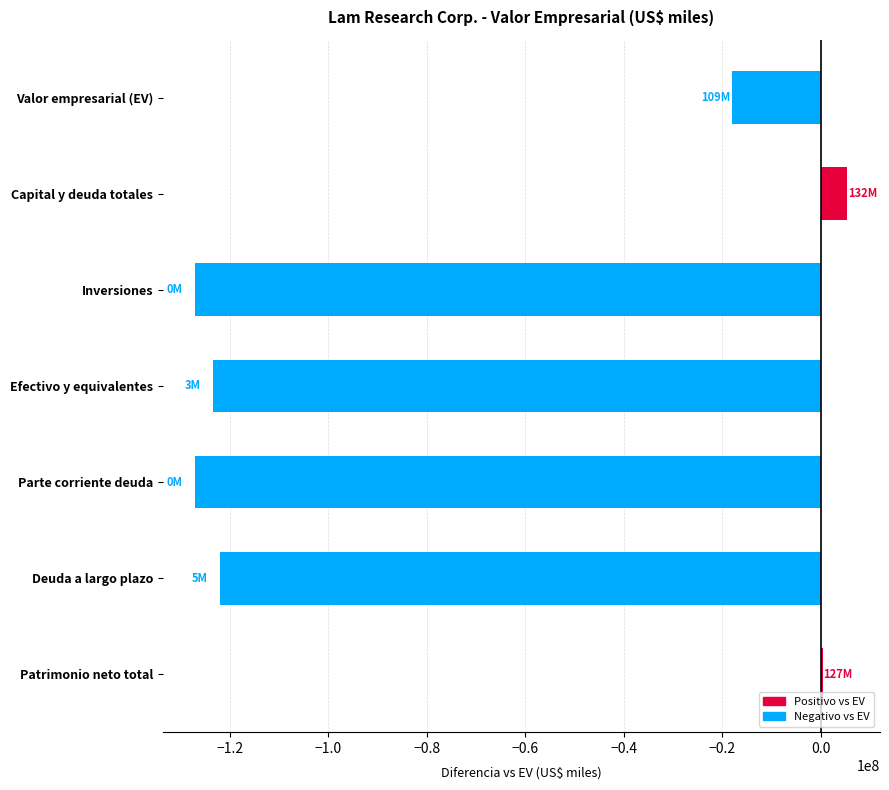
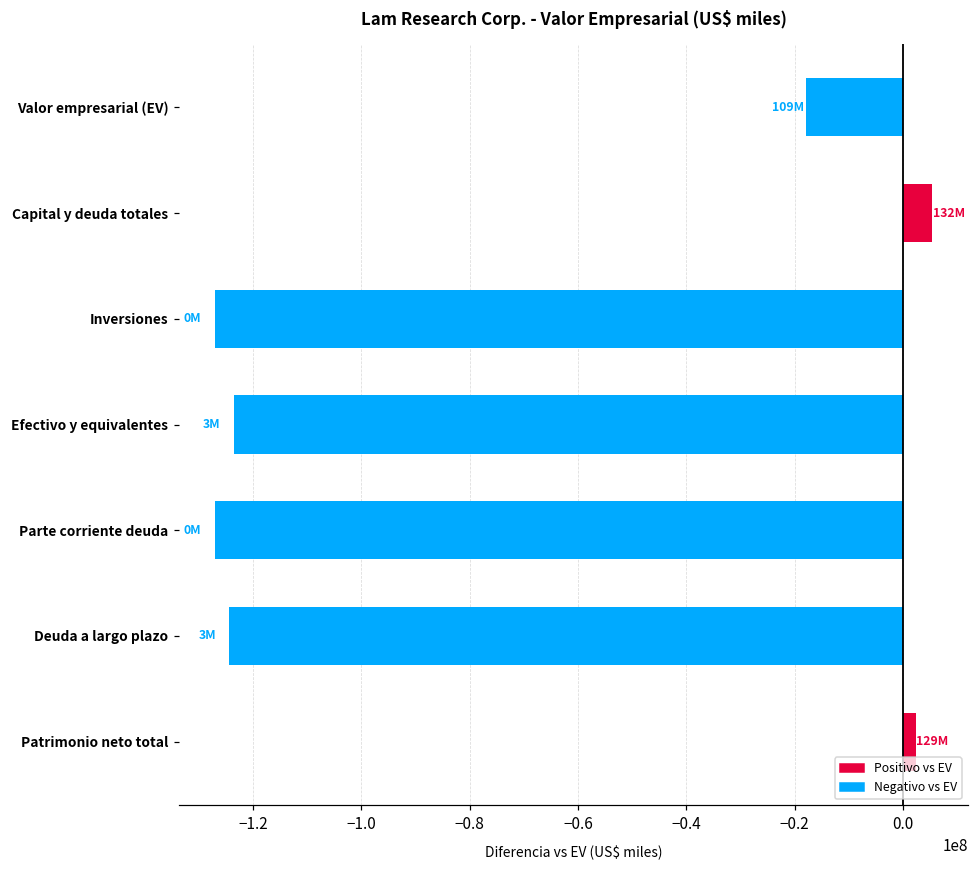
Deuda a largo plazo: 5M -> 3M
Patrimonio neto total: 127M -> 129M
